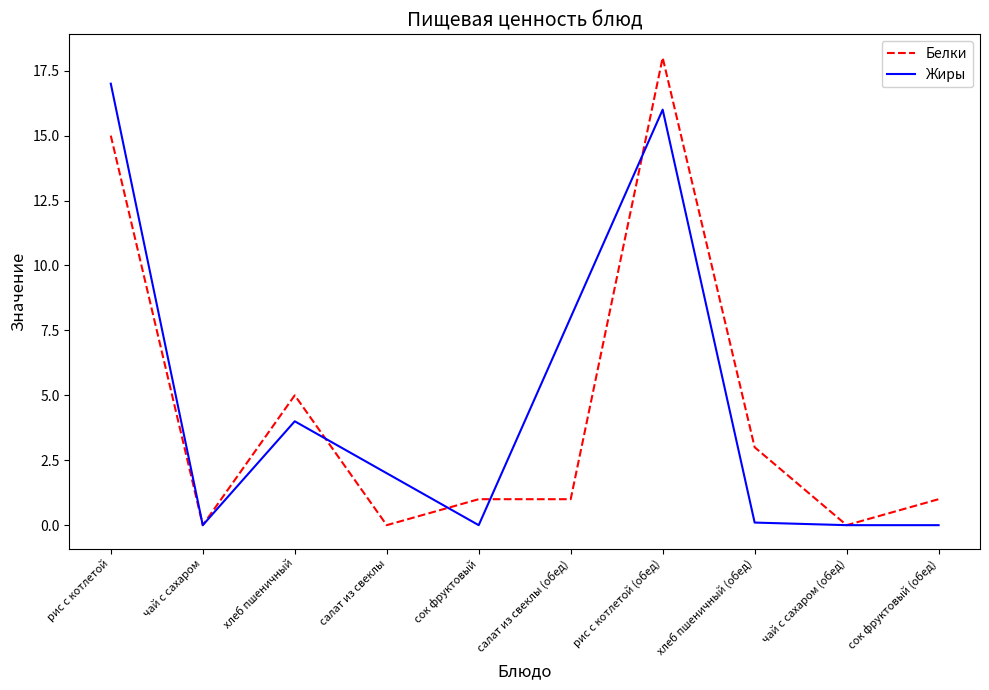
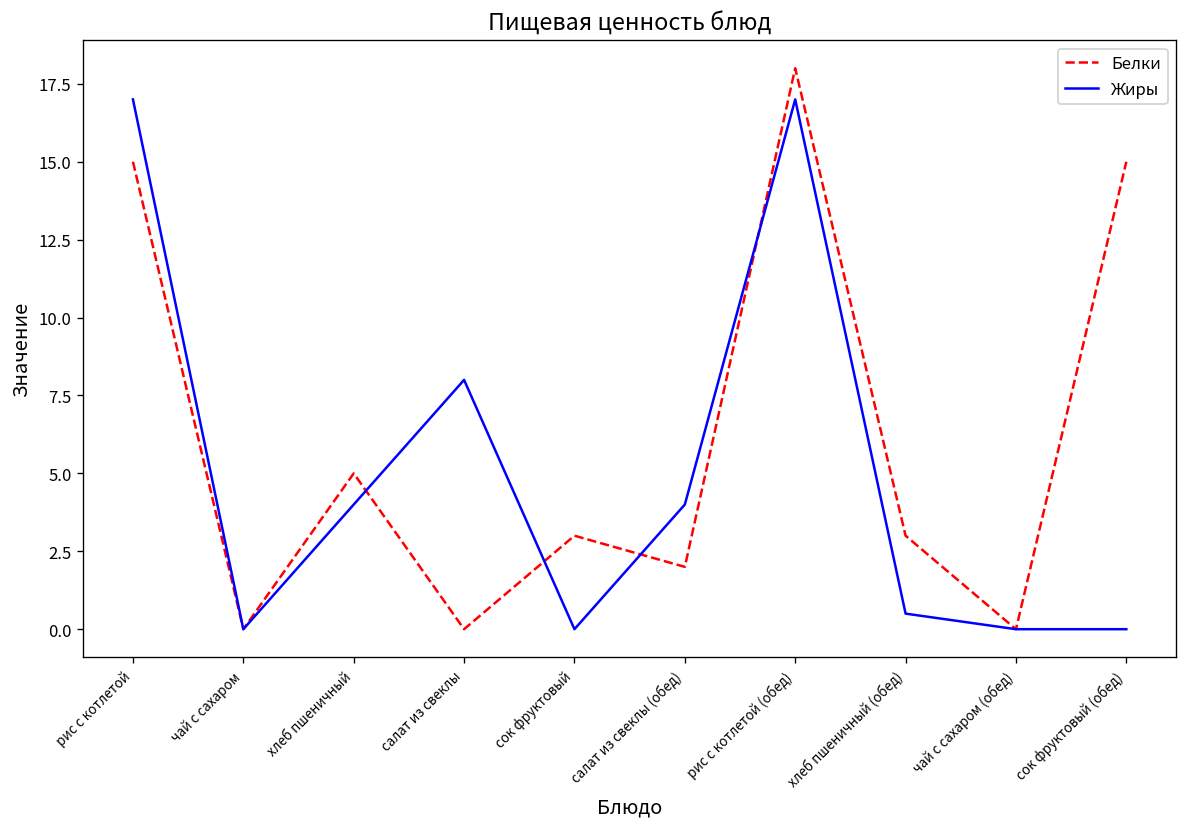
Жиры, салат из свеклы: 2 -> 8
Белки, сок фруктовый: 1 -> 3
Белки, салат из свеклы (обед): 1 -> 2
Жиры, салат из свеклы (обед): 8 -> 4
Жиры, рис с котлетой (обед): 16 -> 17
Жиры, хлеб пшеничный (обед): 0.1 -> 0.5
Белки, сок фруктовый (обед): 1 -> 15
